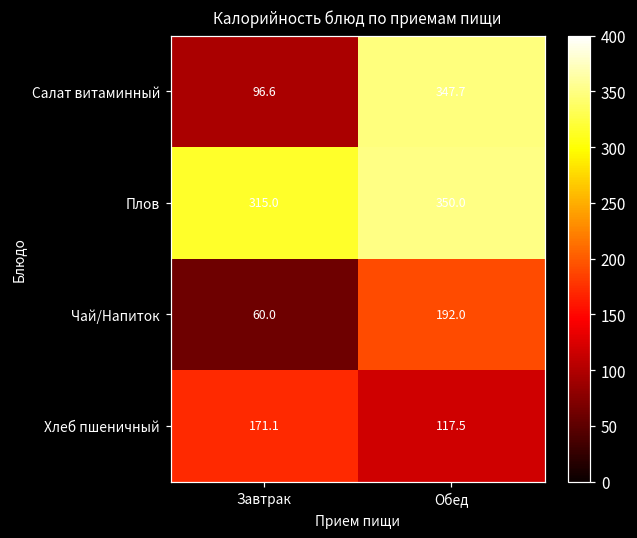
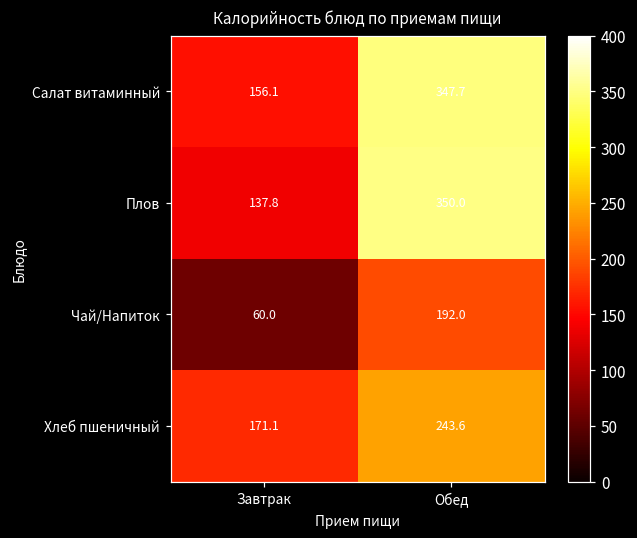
Салат витаминный, Завтрак: 96.6 -> 156.1
Плов, Завтрак: 315.0 -> 137.8
Хлеб пшеничный, Обед: 117.5 -> 243.6
